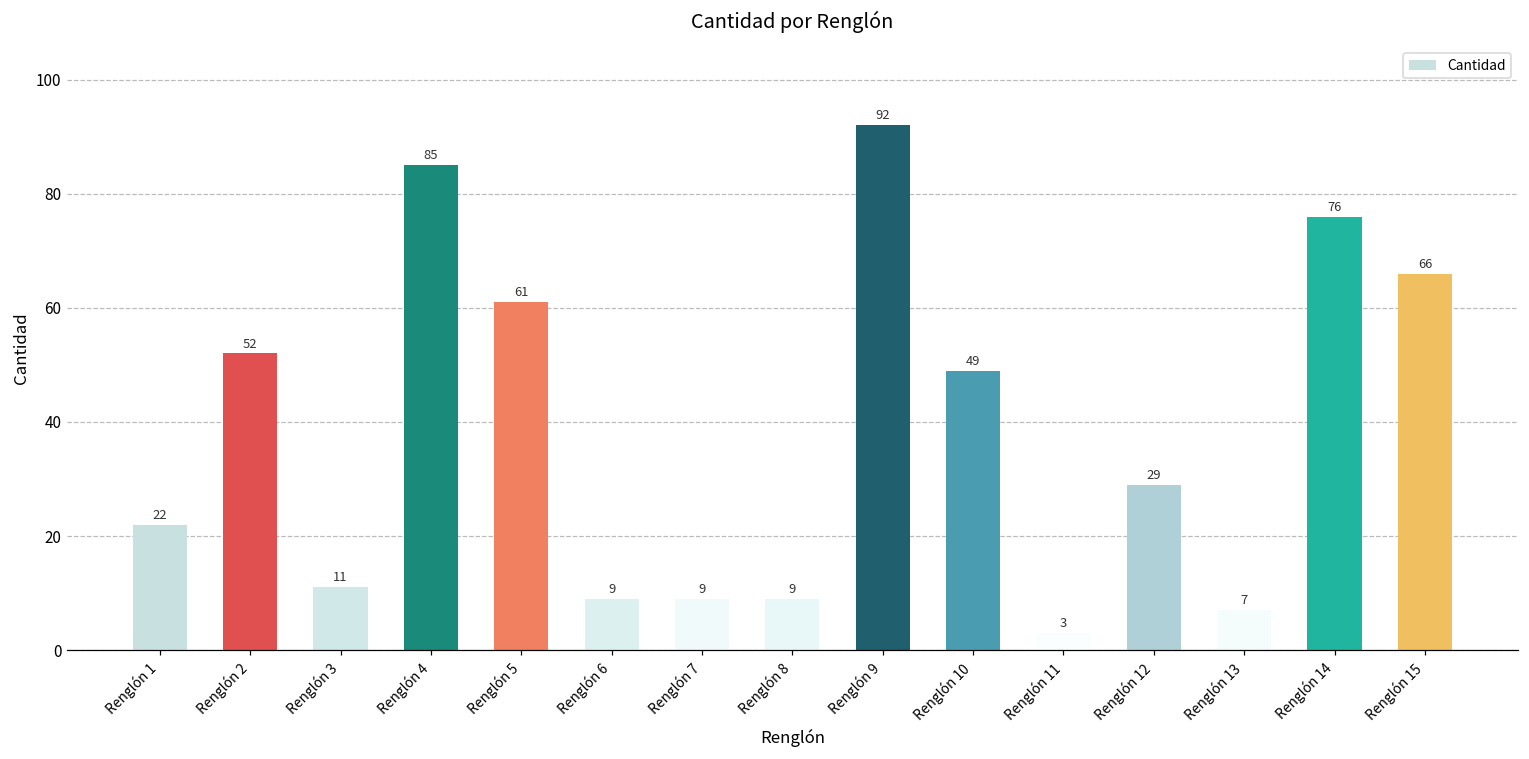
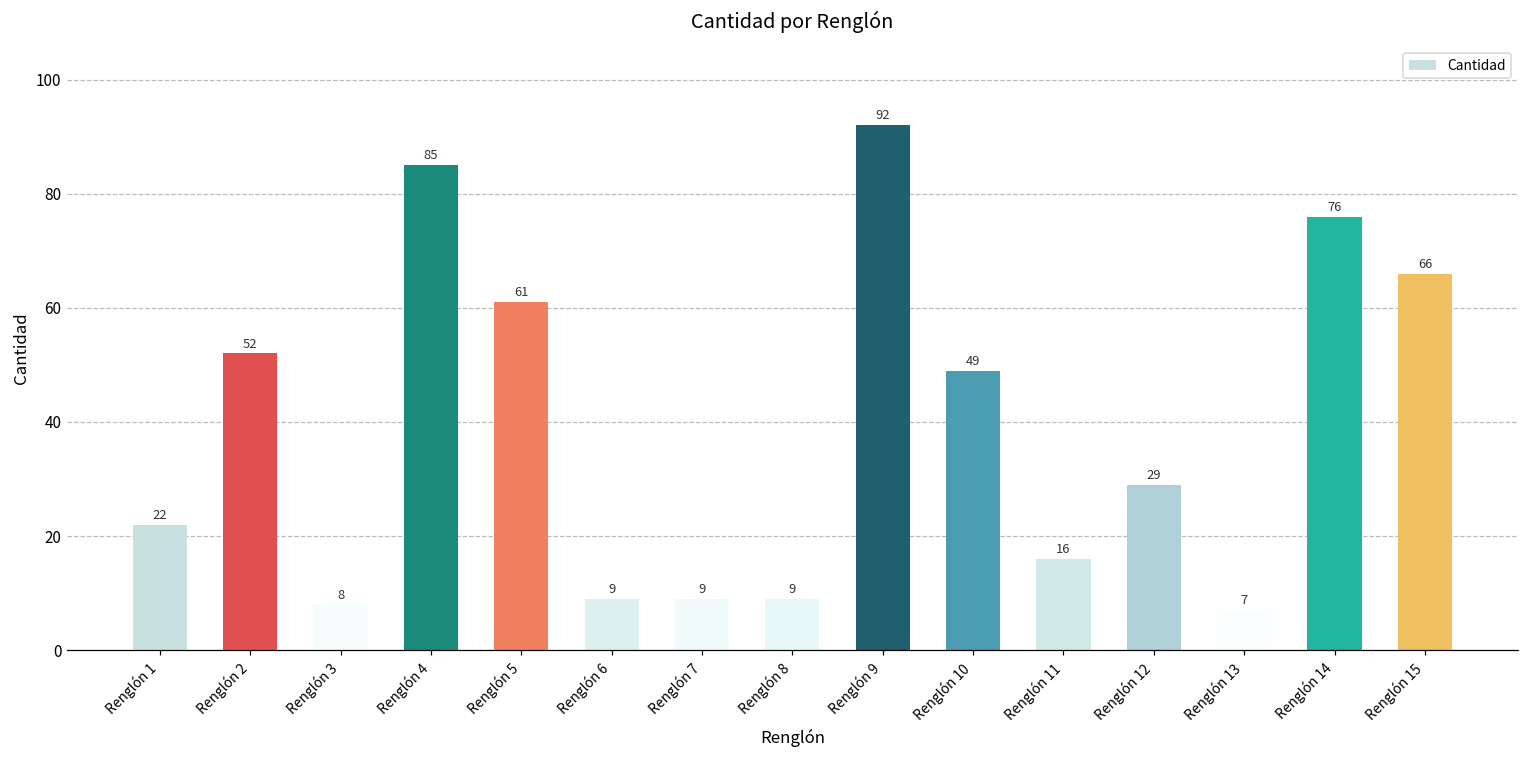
Renglón 3: 11 -> 8
Renglón 11: 3 -> 16
